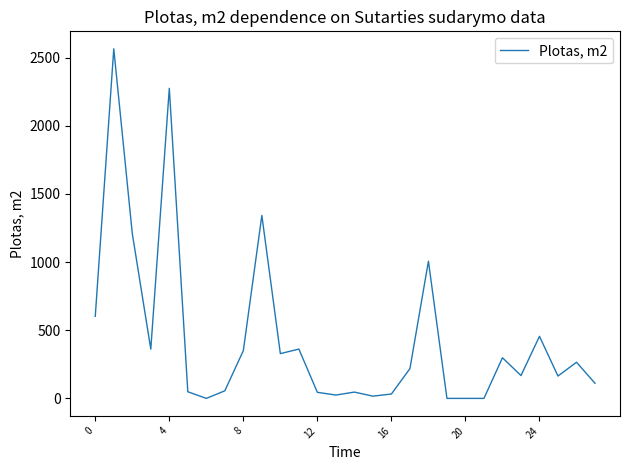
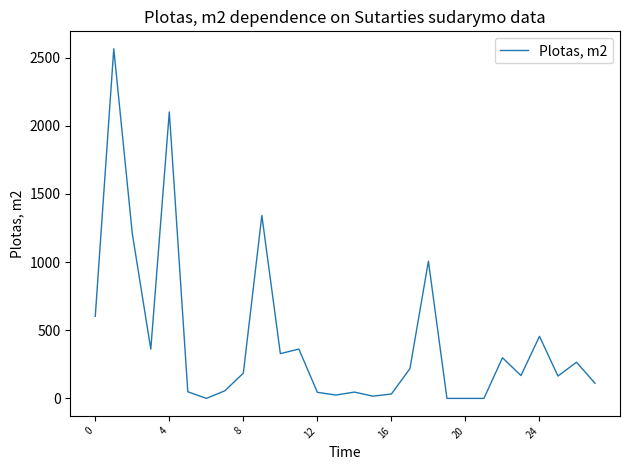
4: 2270 -> 2100
8: 350 -> 190
